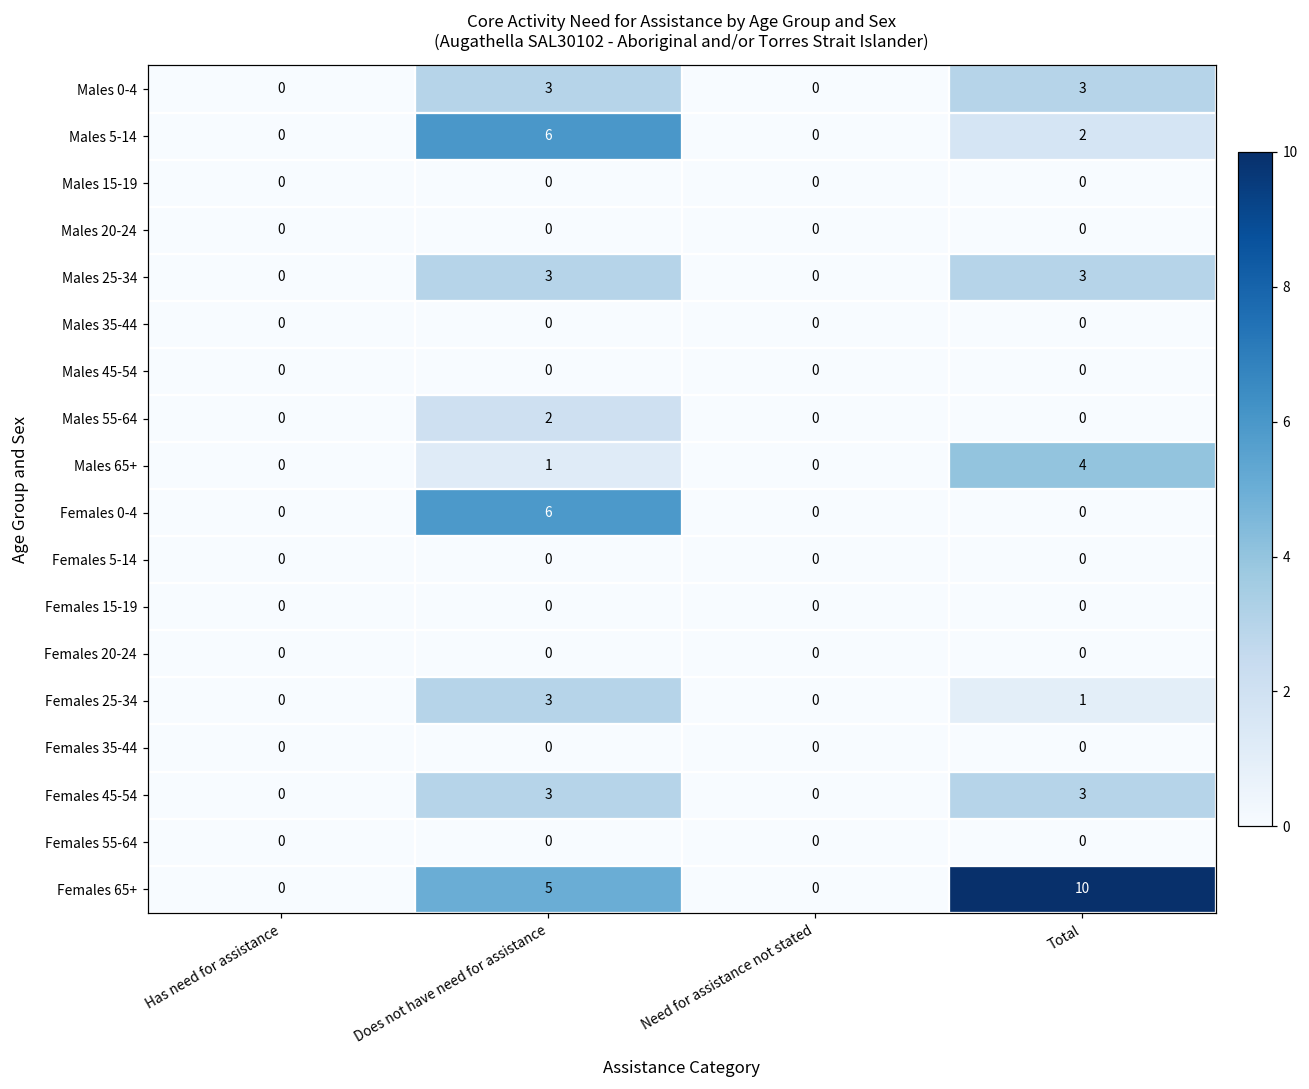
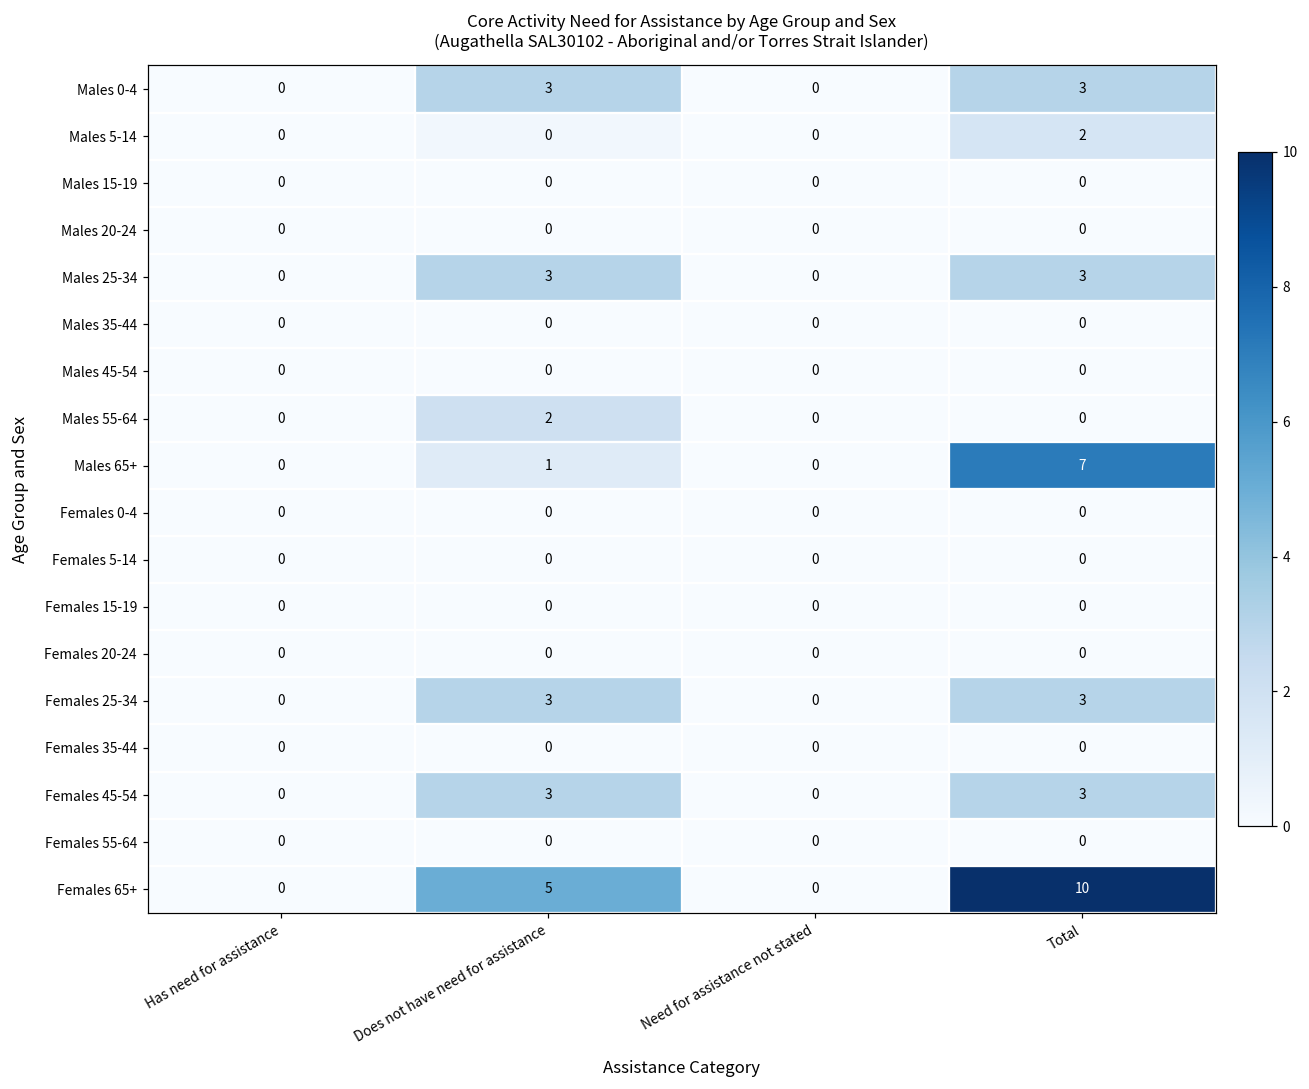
Males 5-14, Does not have need for assistance: 6 -> 0
Males 65+, Total: 4 -> 7
Females 0-4, Does not have need for assistance: 6 -> 0
Females 25-34, Total: 1 -> 3
